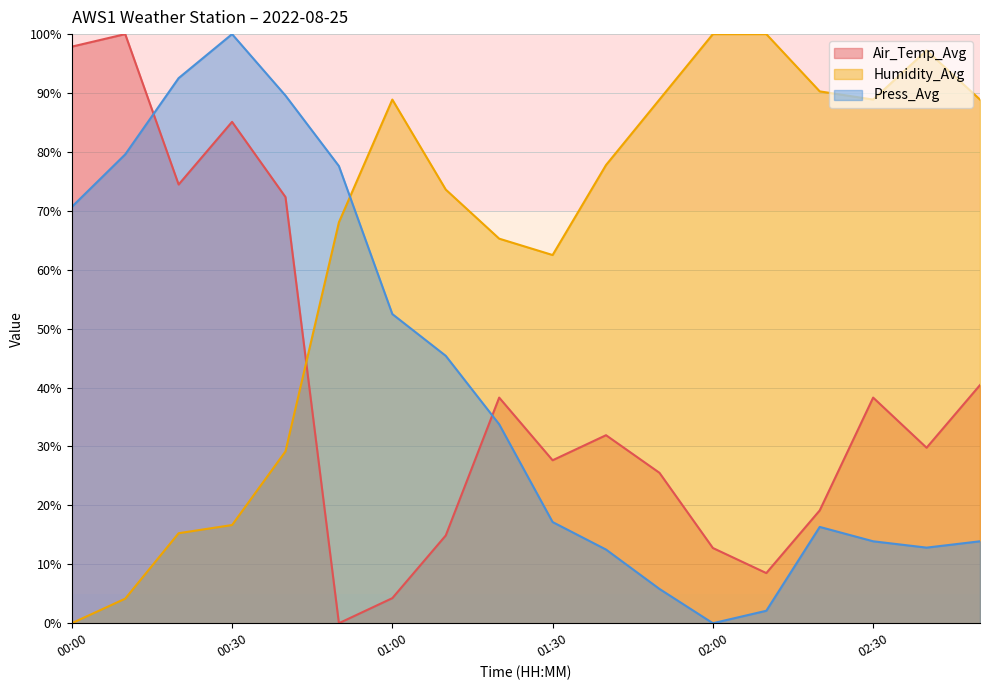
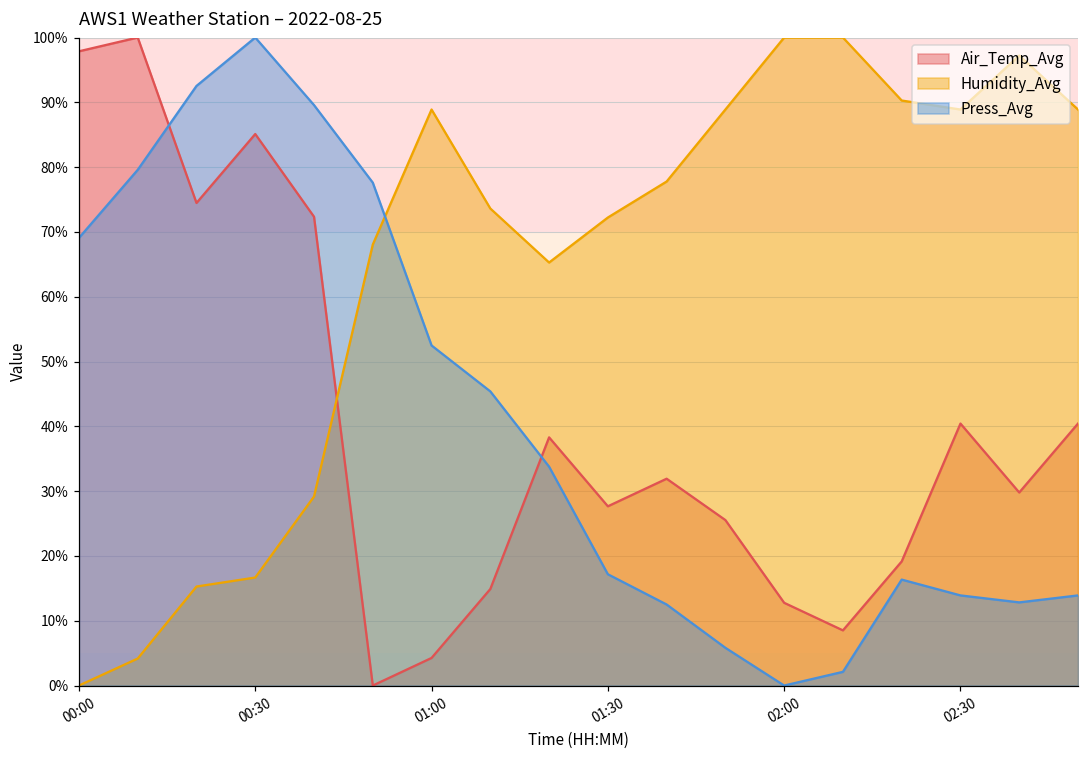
Press_Avg, 00:00: 71% -> 69%
Humidity_Avg, 01:30: 62% -> 72%
Air_Temp_Avg, 02:30: 38% -> 40%
